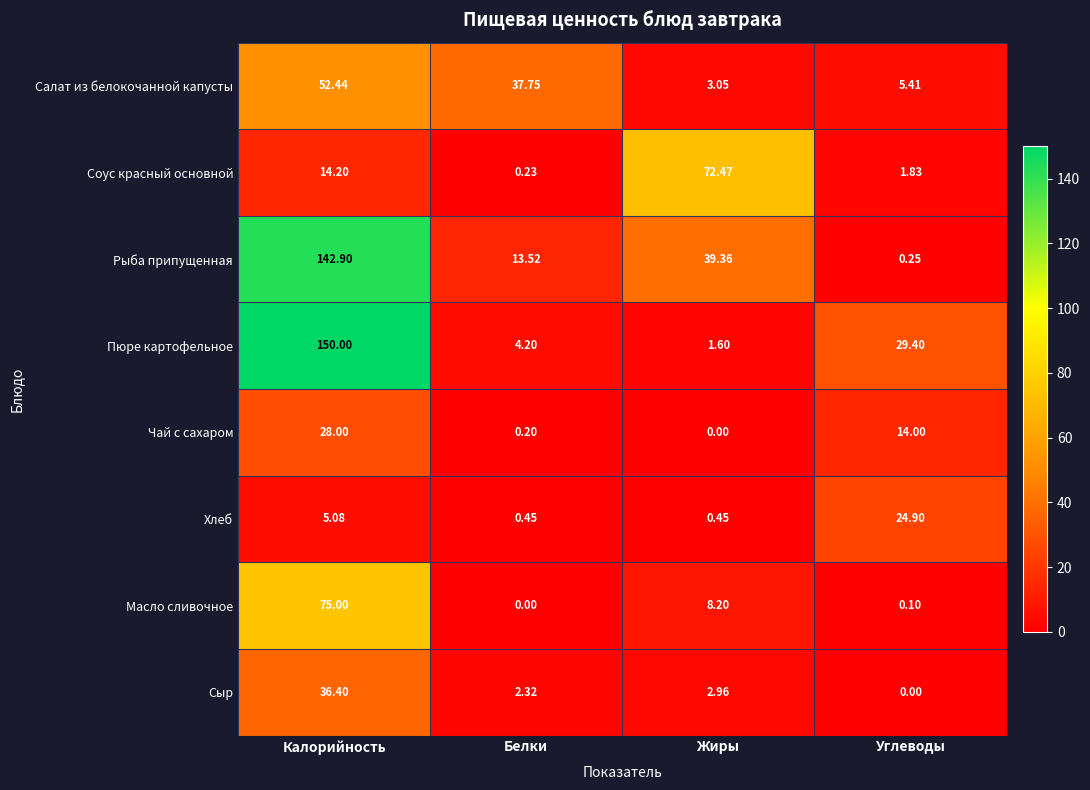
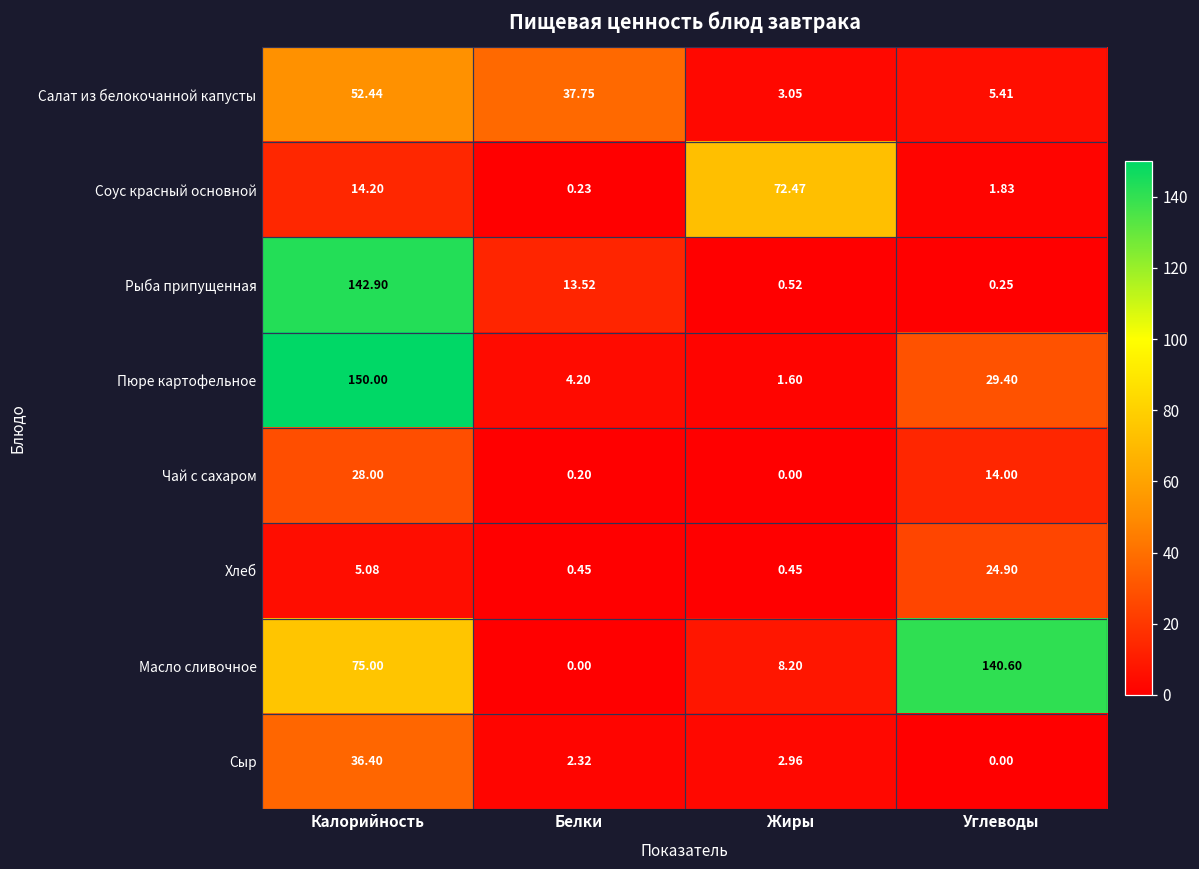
Рыба припущенная, Жиры: 39.36 -> 0.52
Масло сливочное, Углеводы: 0.10 -> 140.60
